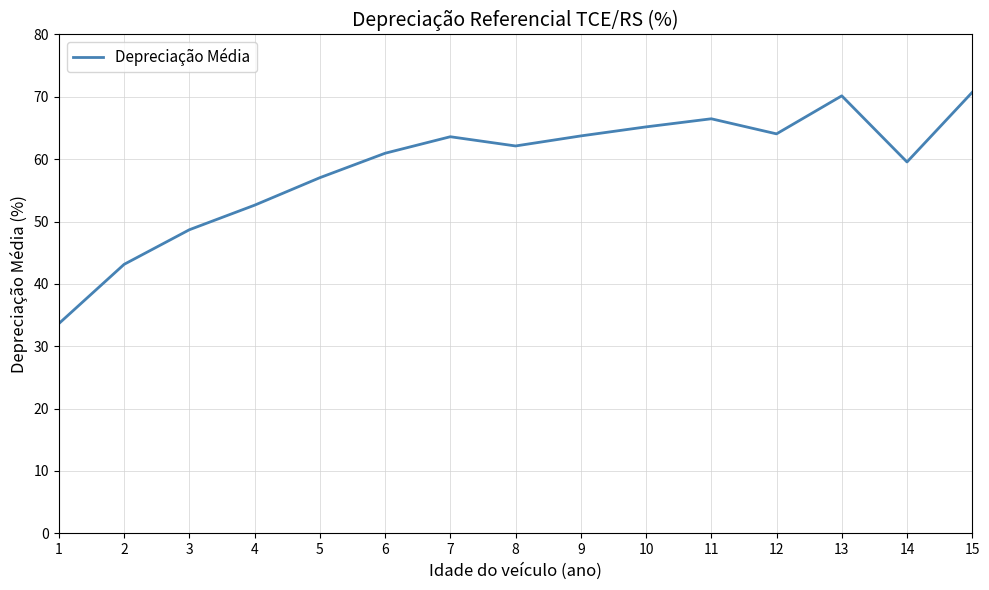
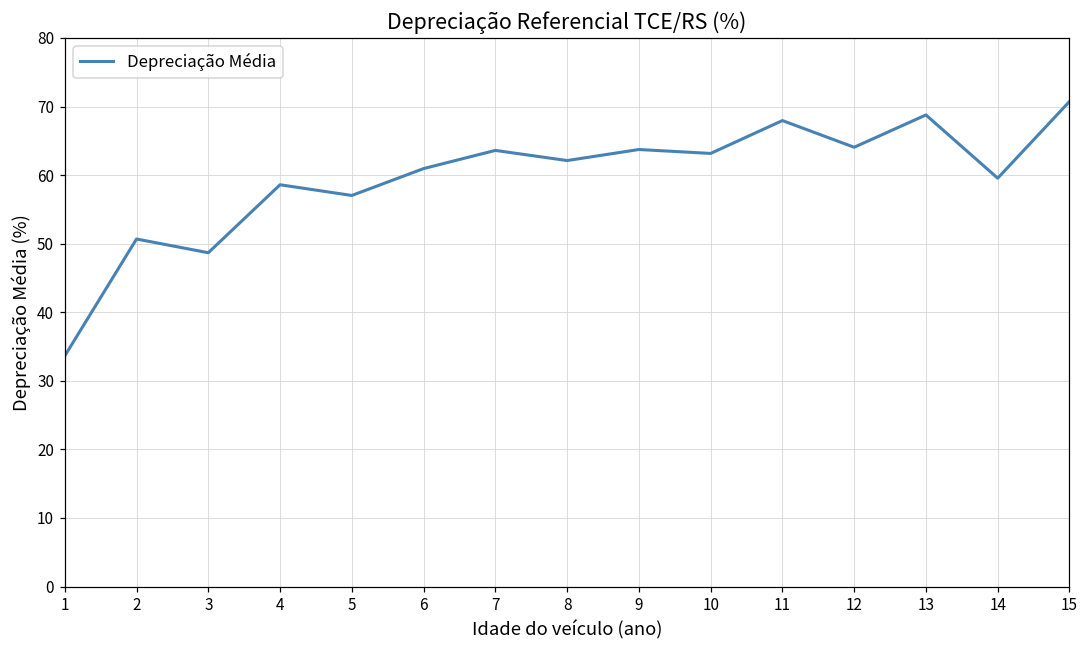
2: 43 -> 51
4: 53 -> 59
10: 65 -> 63
11: 66 -> 68
13: 70 -> 69
